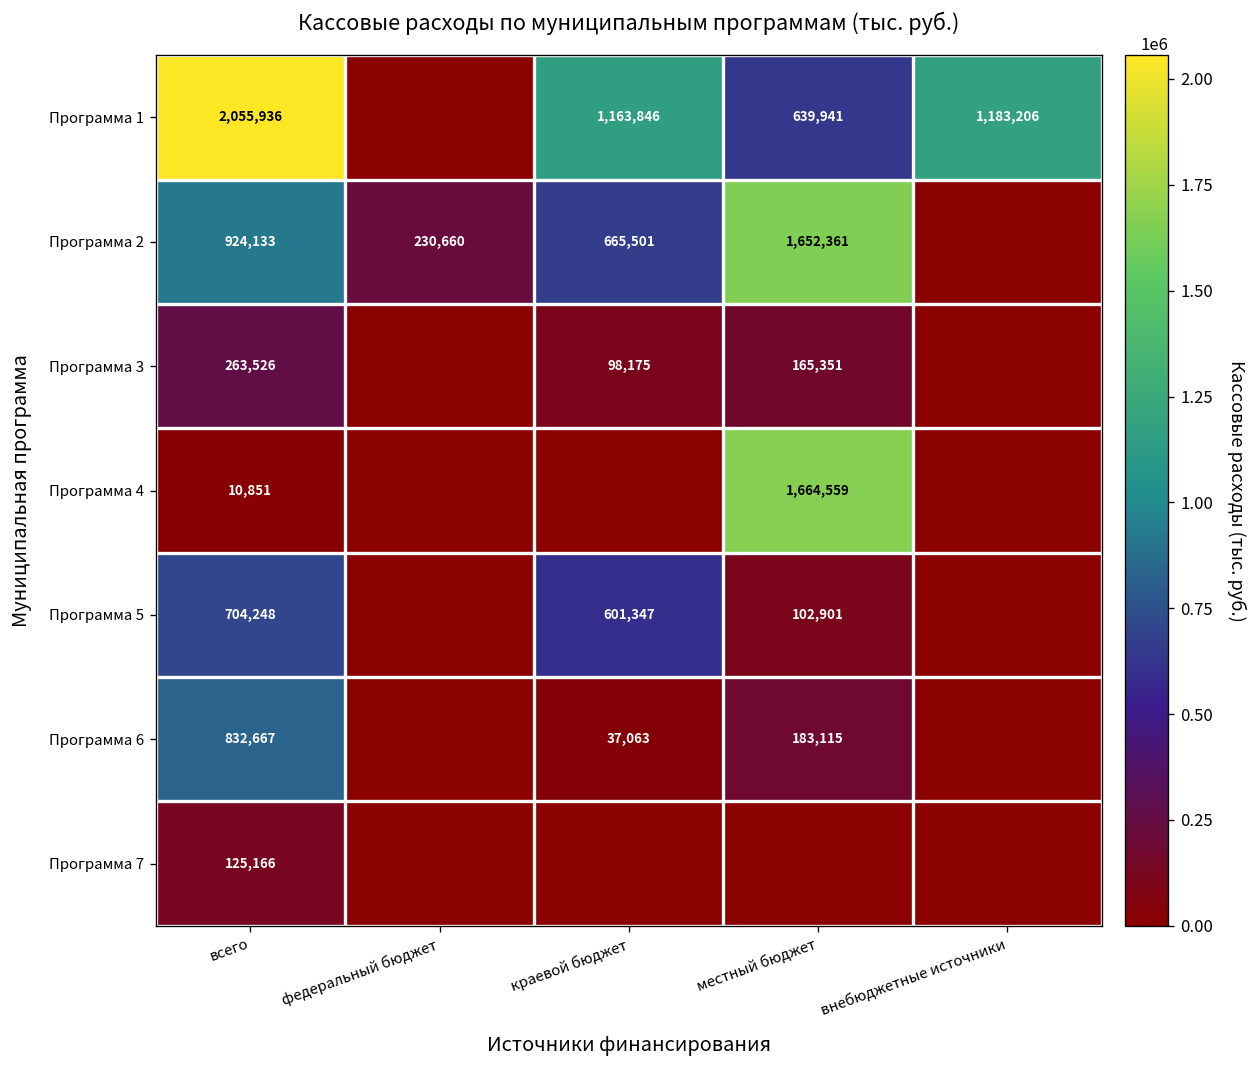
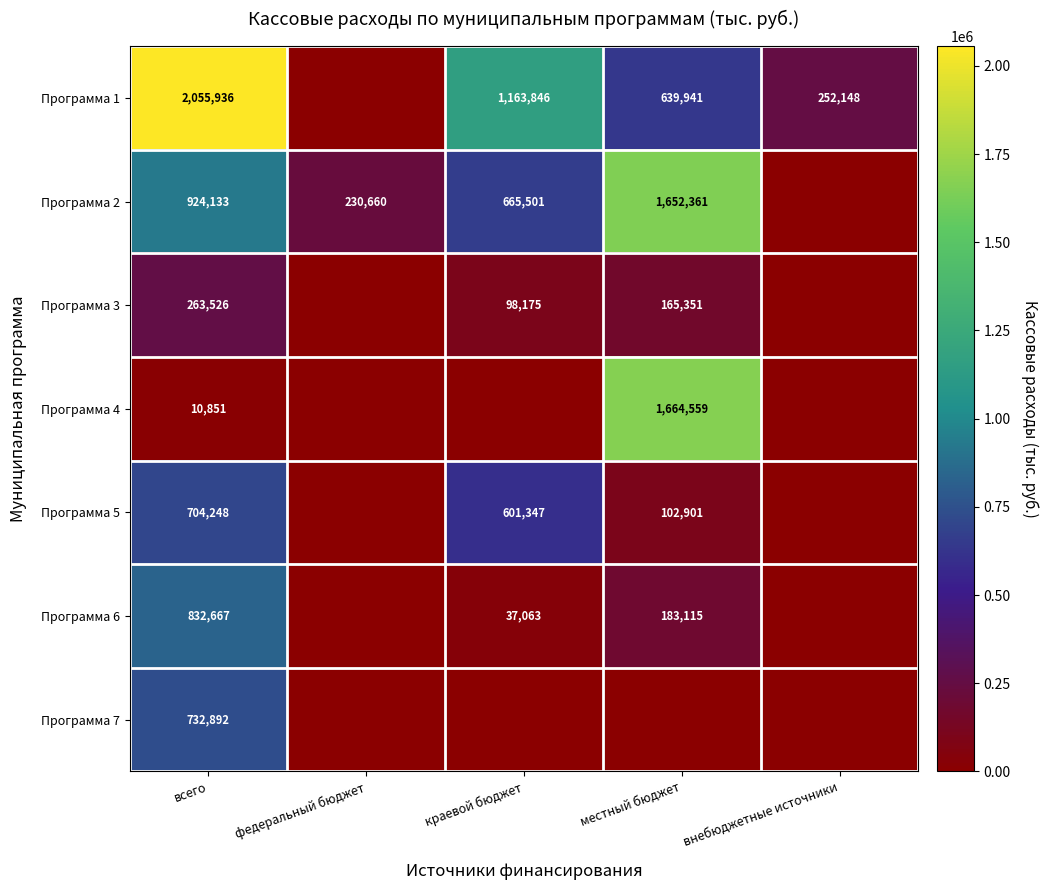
Программа 1, внебюджетные источники: 1,183,206 -> 252,148
Программа 7, всего: 125,166 -> 732,892
